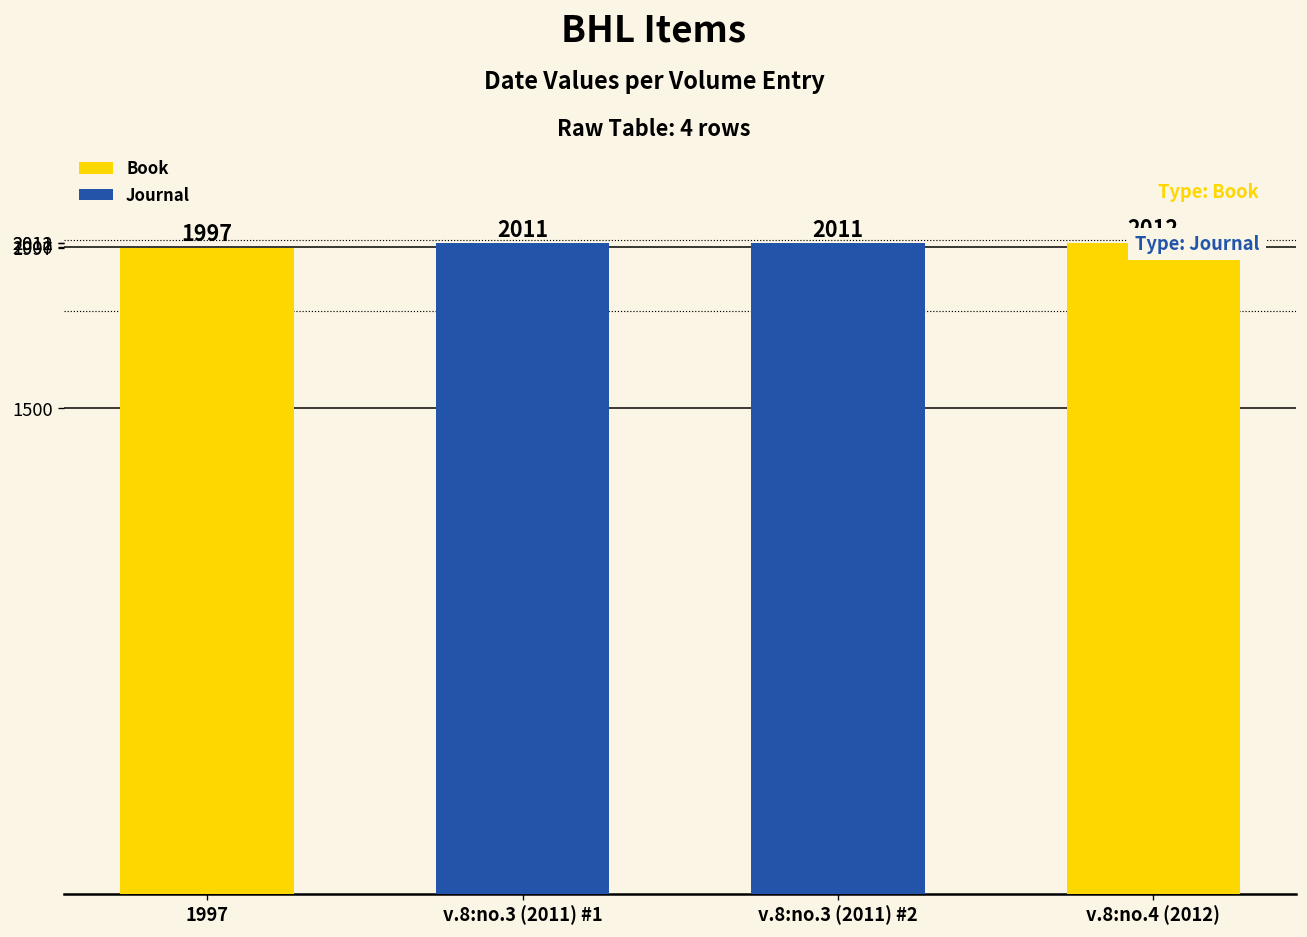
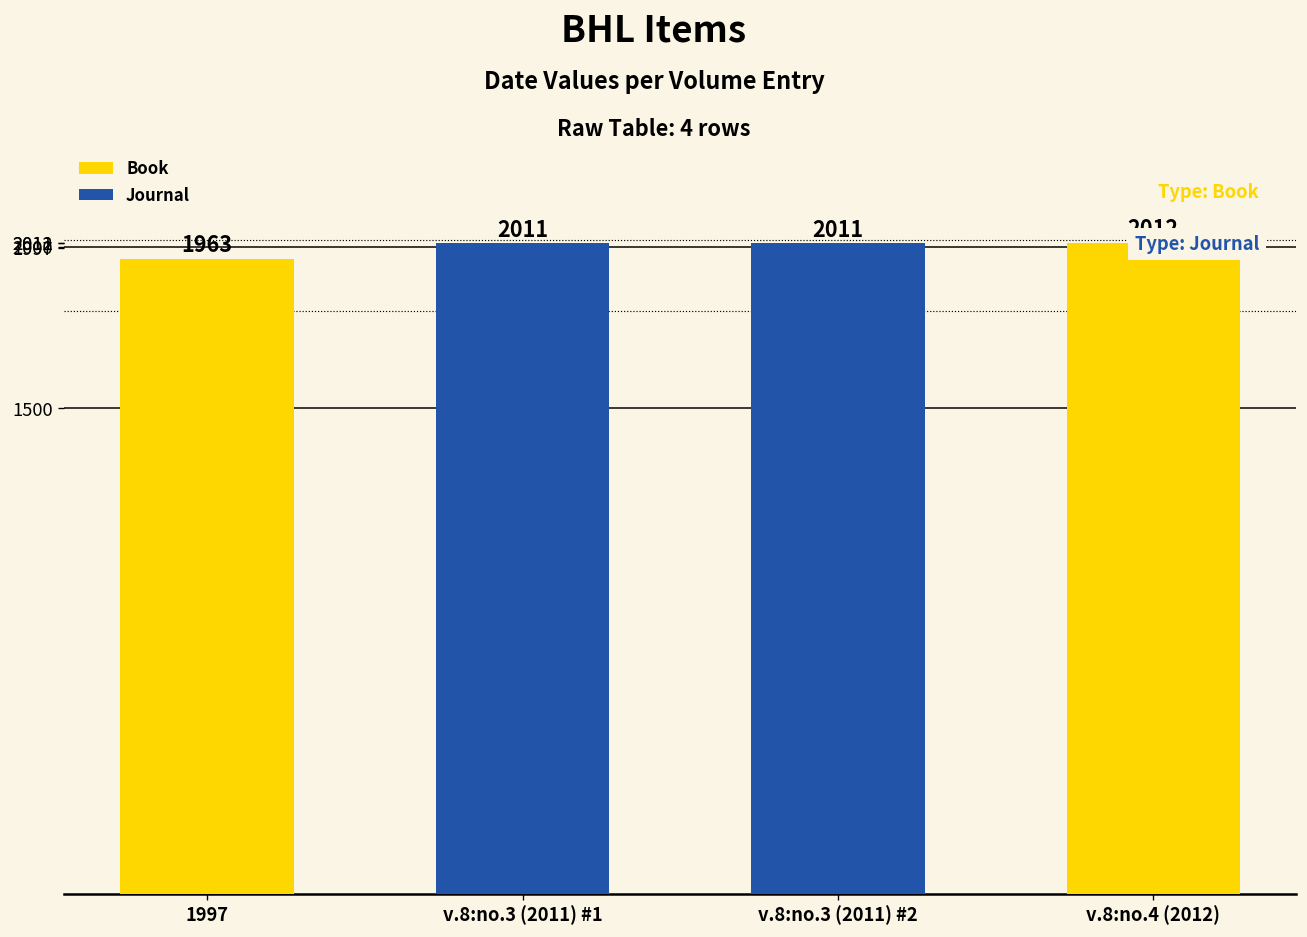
1997: 1997 -> 1963
